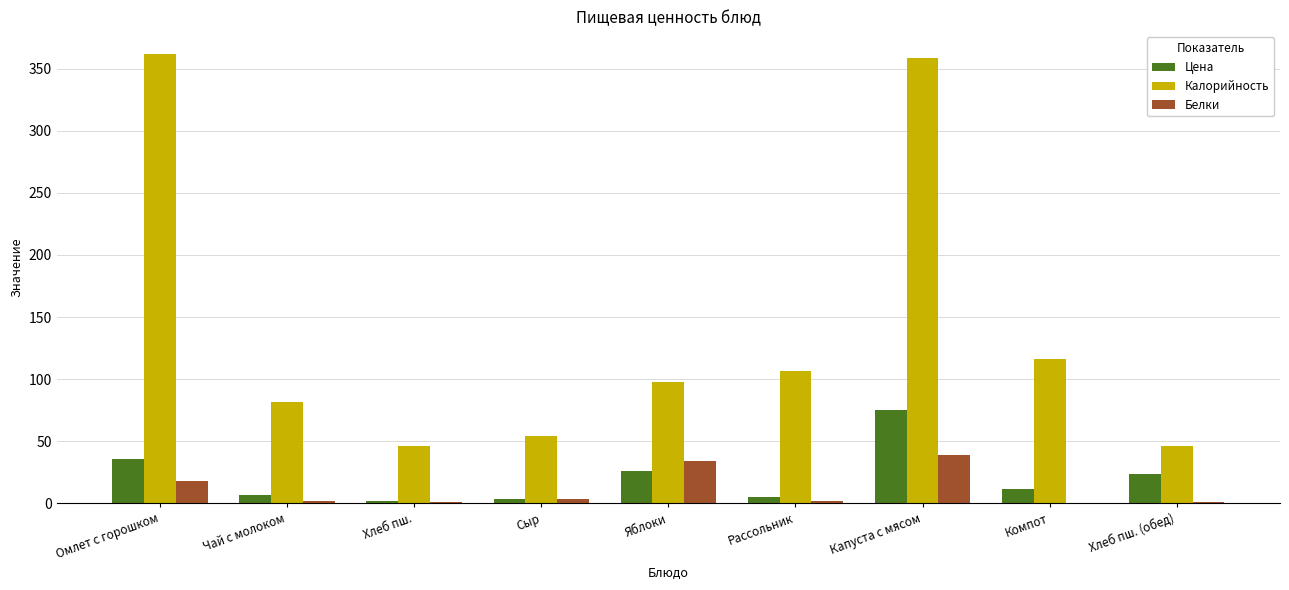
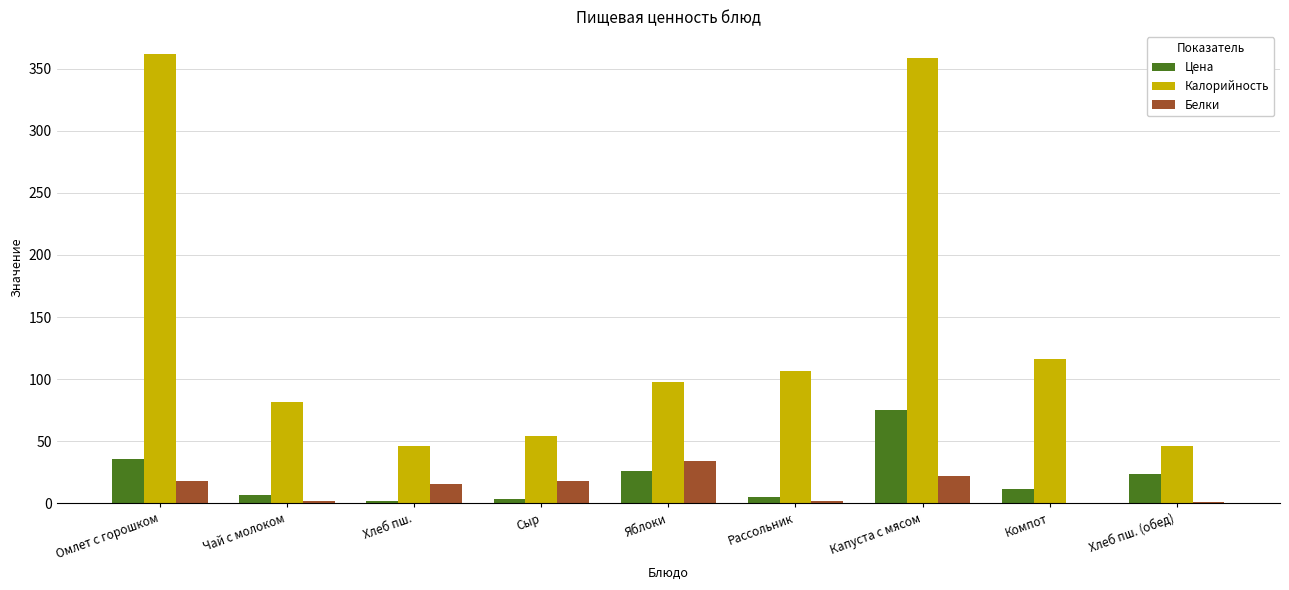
Белки, Хлеб пш.: 1 -> 16
Белки, Сыр: 4 -> 18
Белки, Капуста с мясом: 39 -> 22
